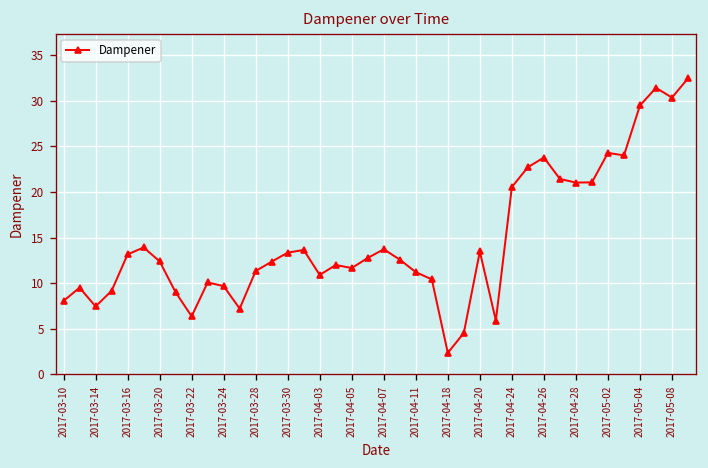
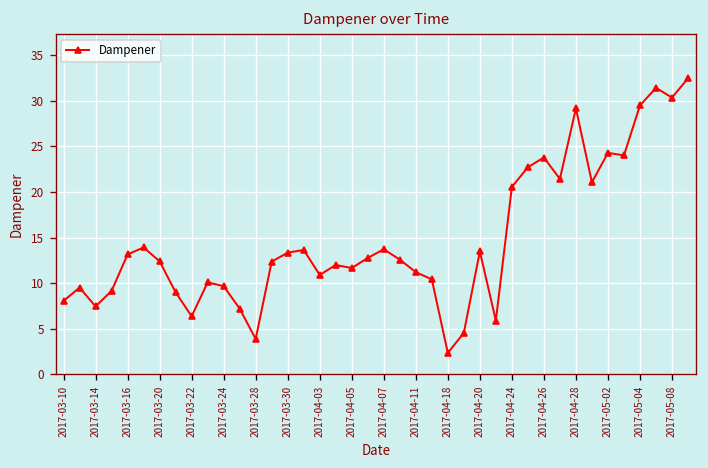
2017-03-28: 11 -> 4
2017-04-28: 21 -> 29
